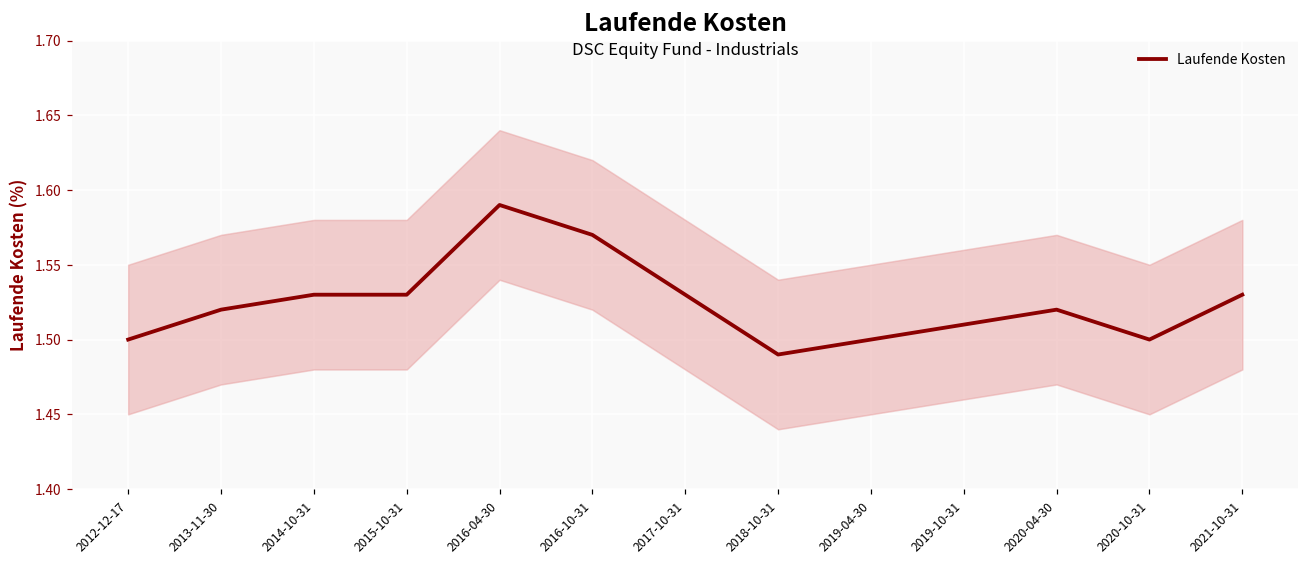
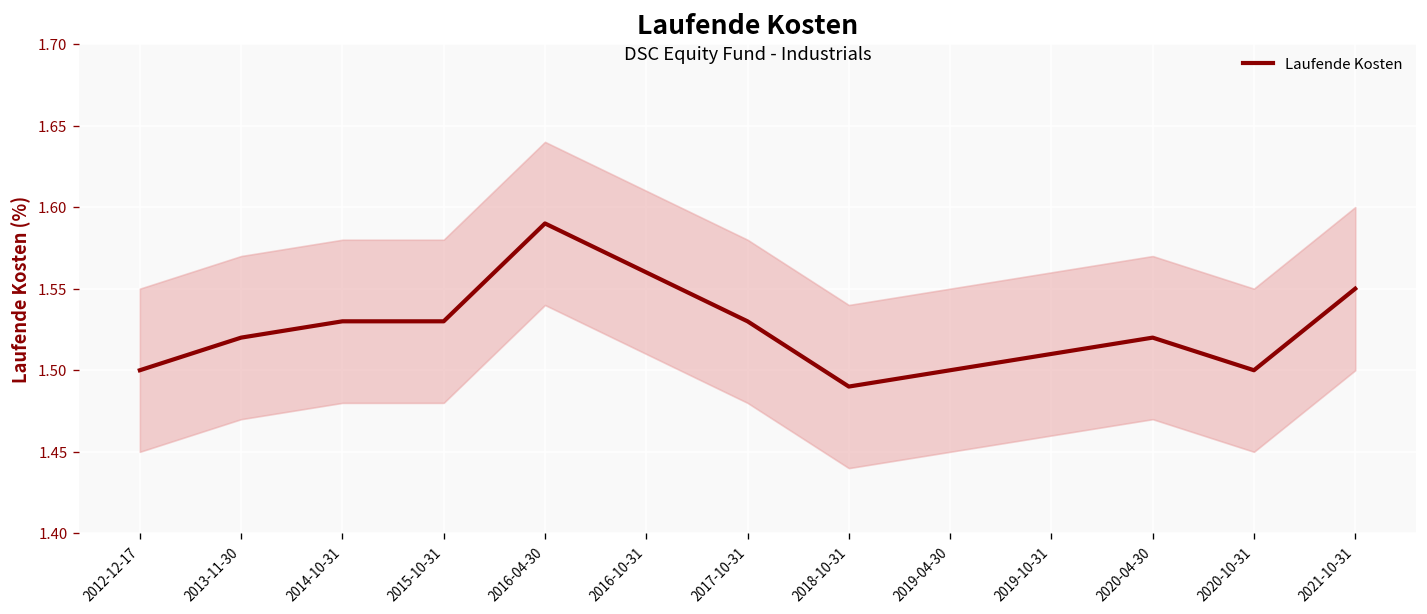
Laufende Kosten, 2016-10-31: 1.57 -> 1.56
Laufende Kosten, 2021-10-31: 1.53 -> 1.55
